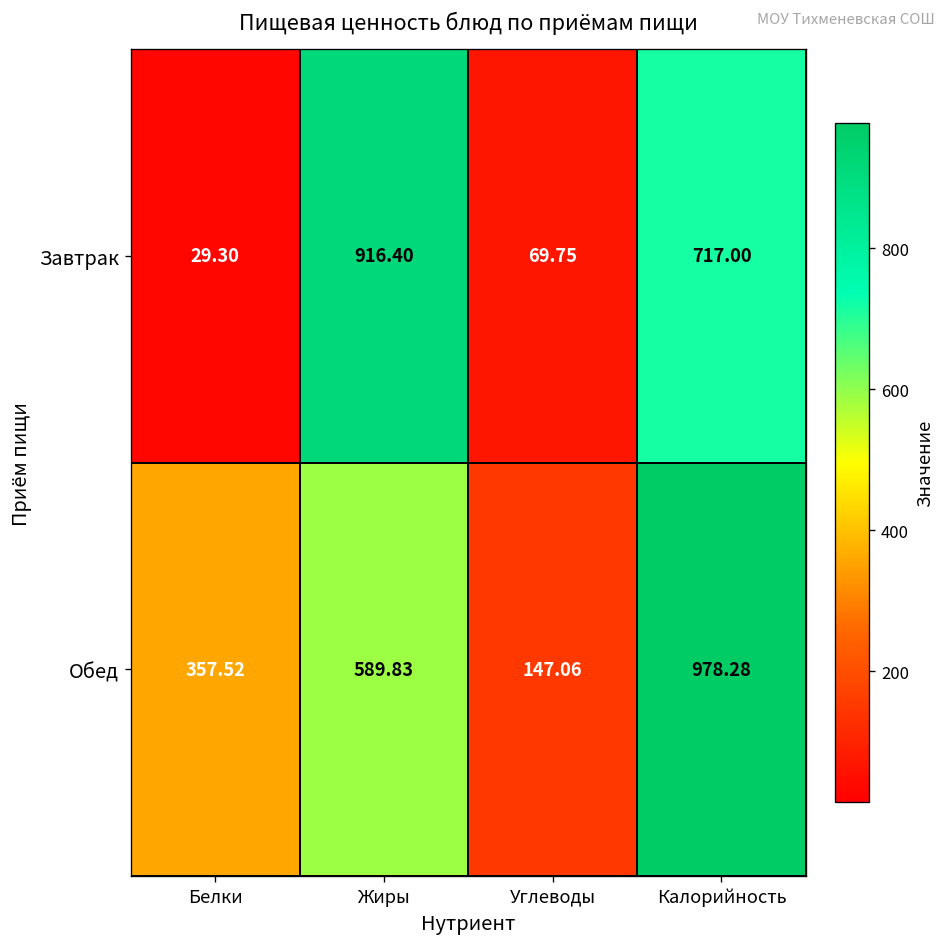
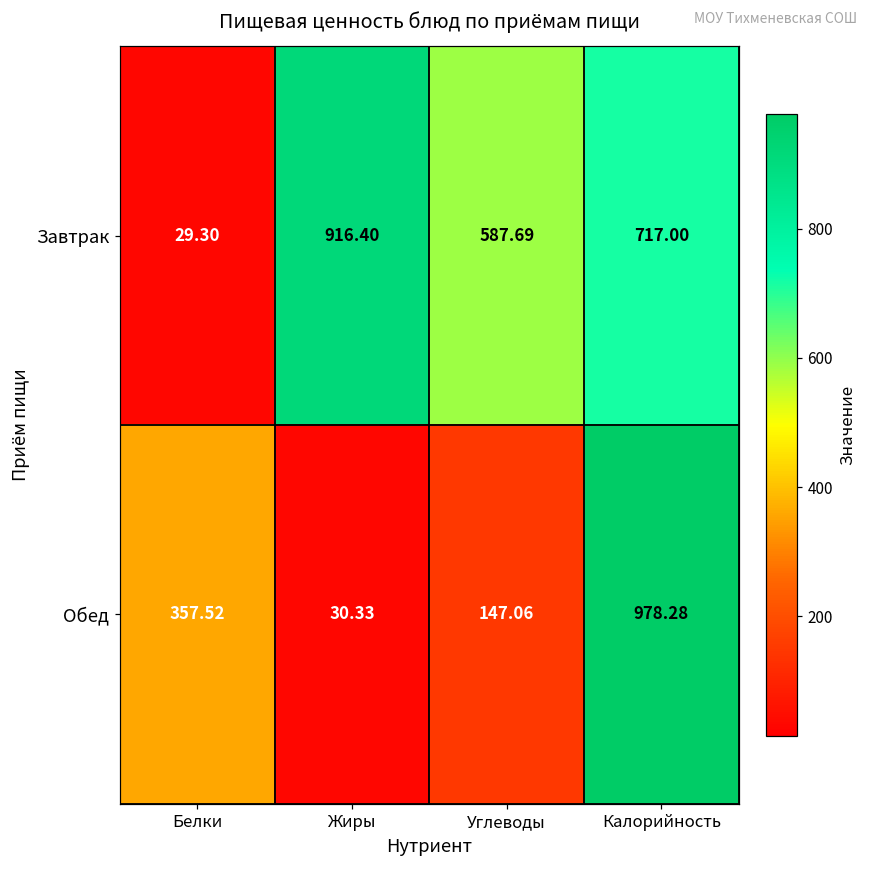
Завтрак, Углеводы: 69.75 -> 587.69
Обед, Жиры: 589.83 -> 30.33
